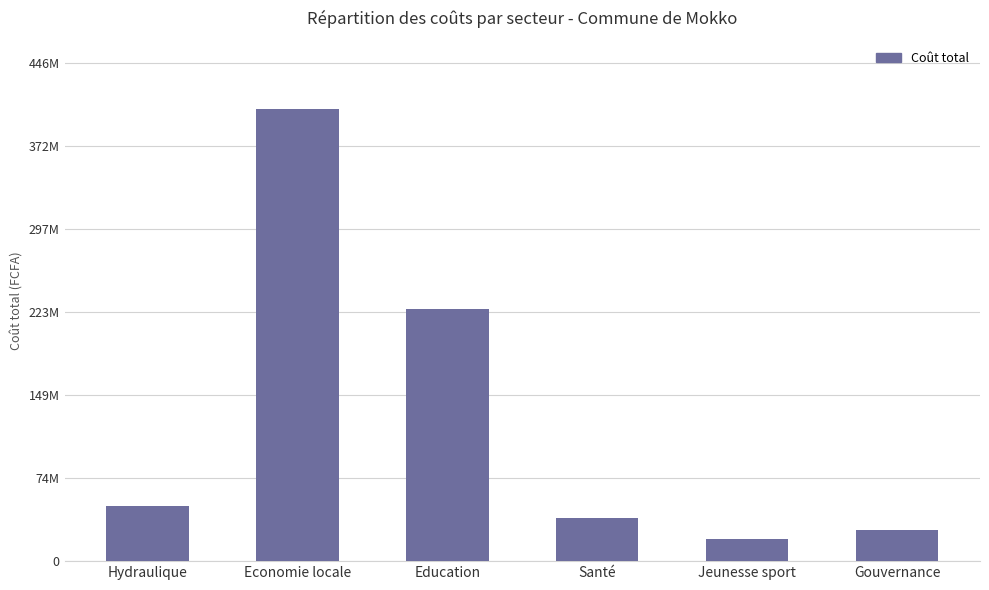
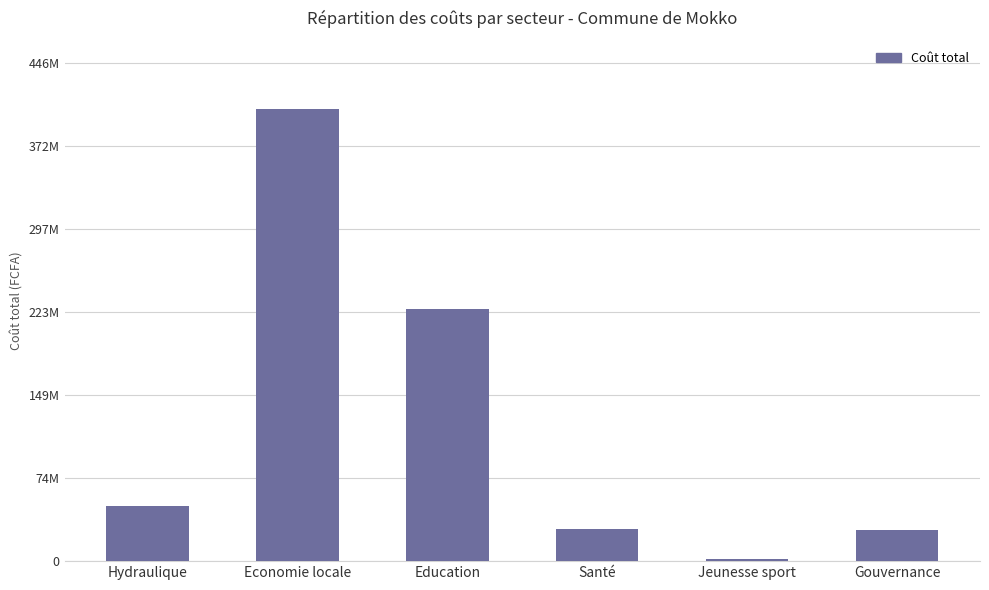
Santé: 39000000 -> 29000000
Jeunesse sport: 20000000 -> 2000000
